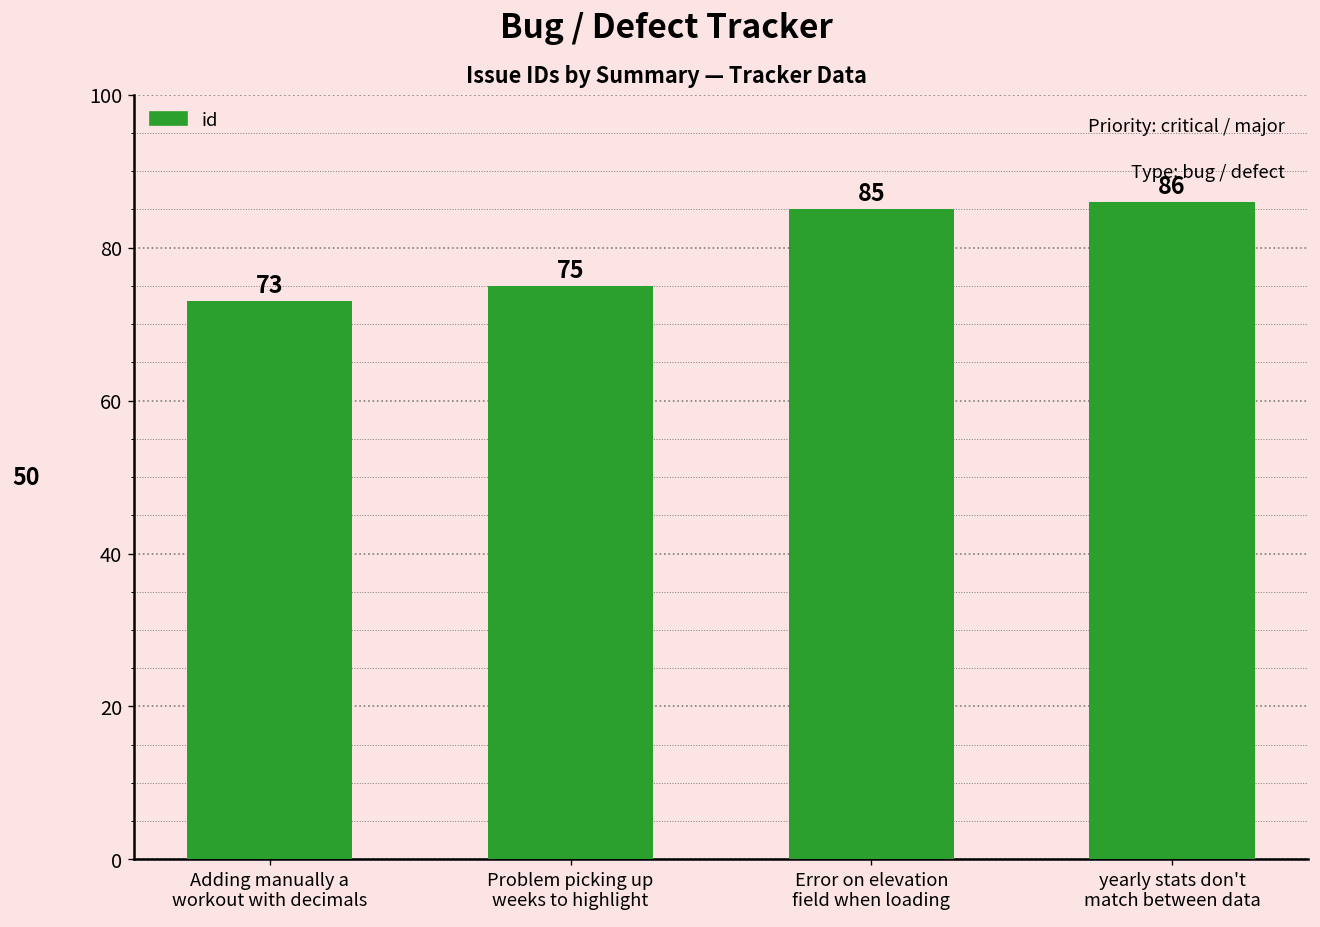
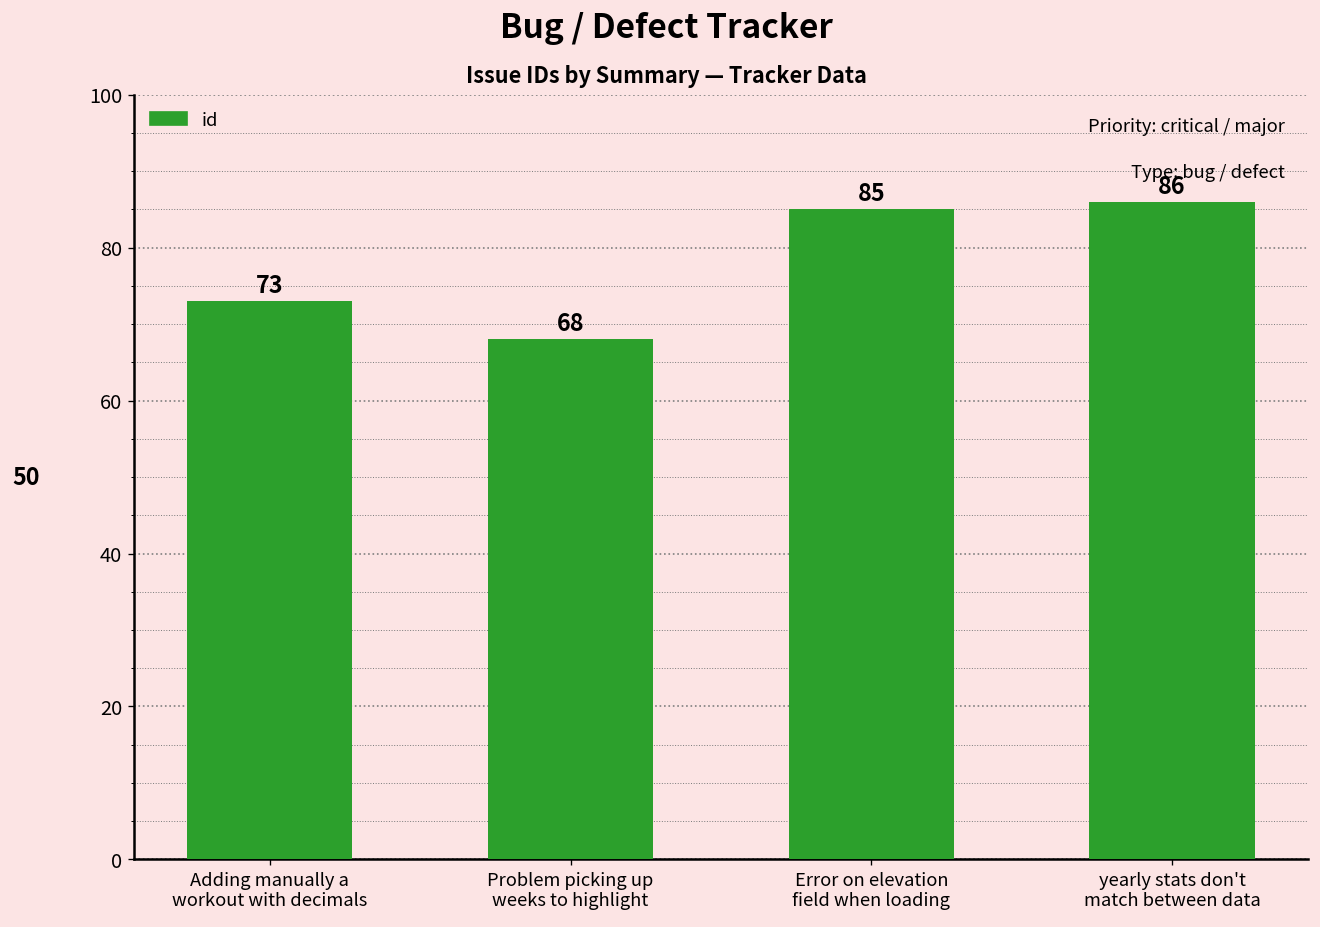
Problem picking up weeks to highlight: 75 -> 68
